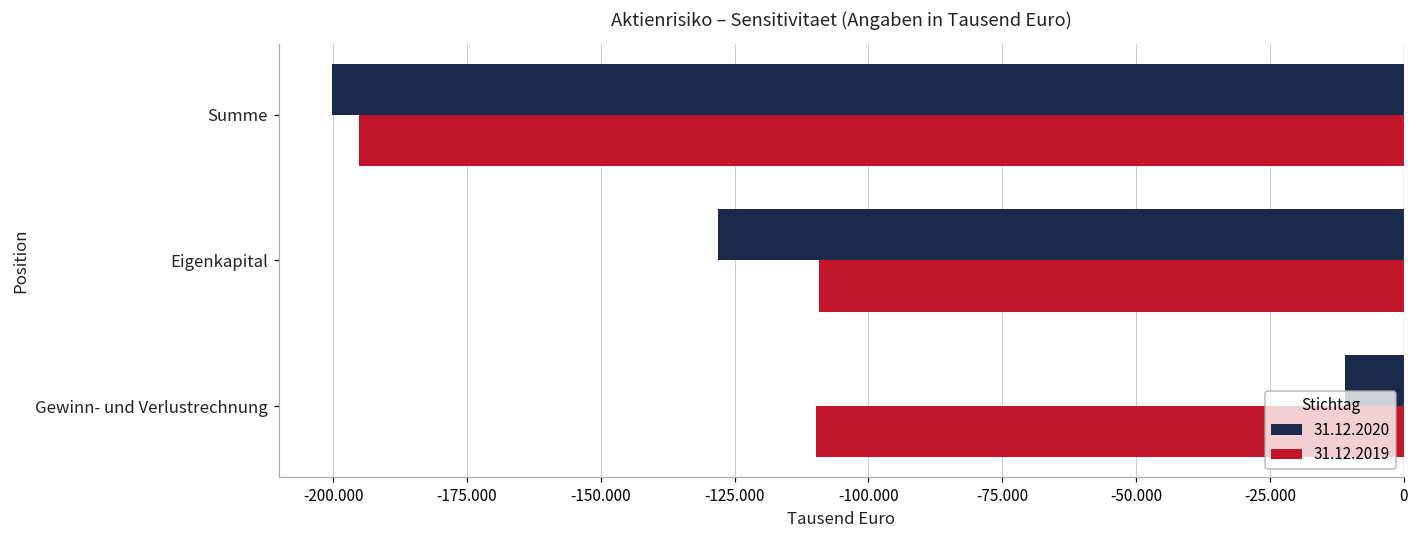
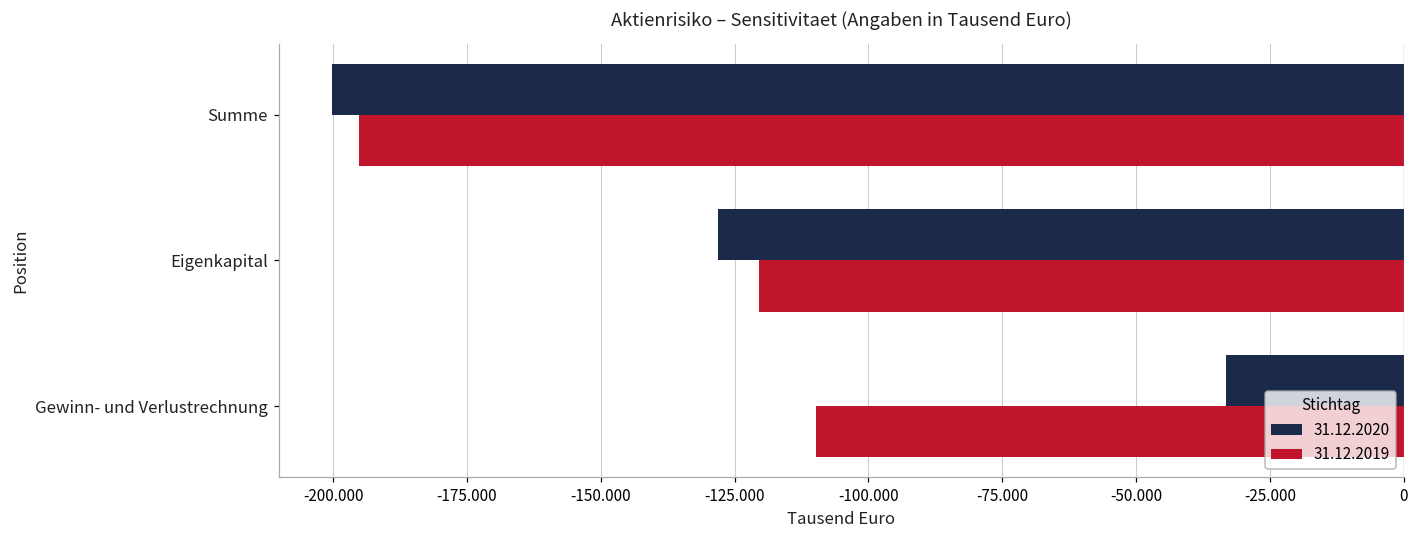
31.12.2019, Eigenkapital: -109 -> -120
31.12.2020, Gewinn- und Verlustrechnung: -11 -> -33
